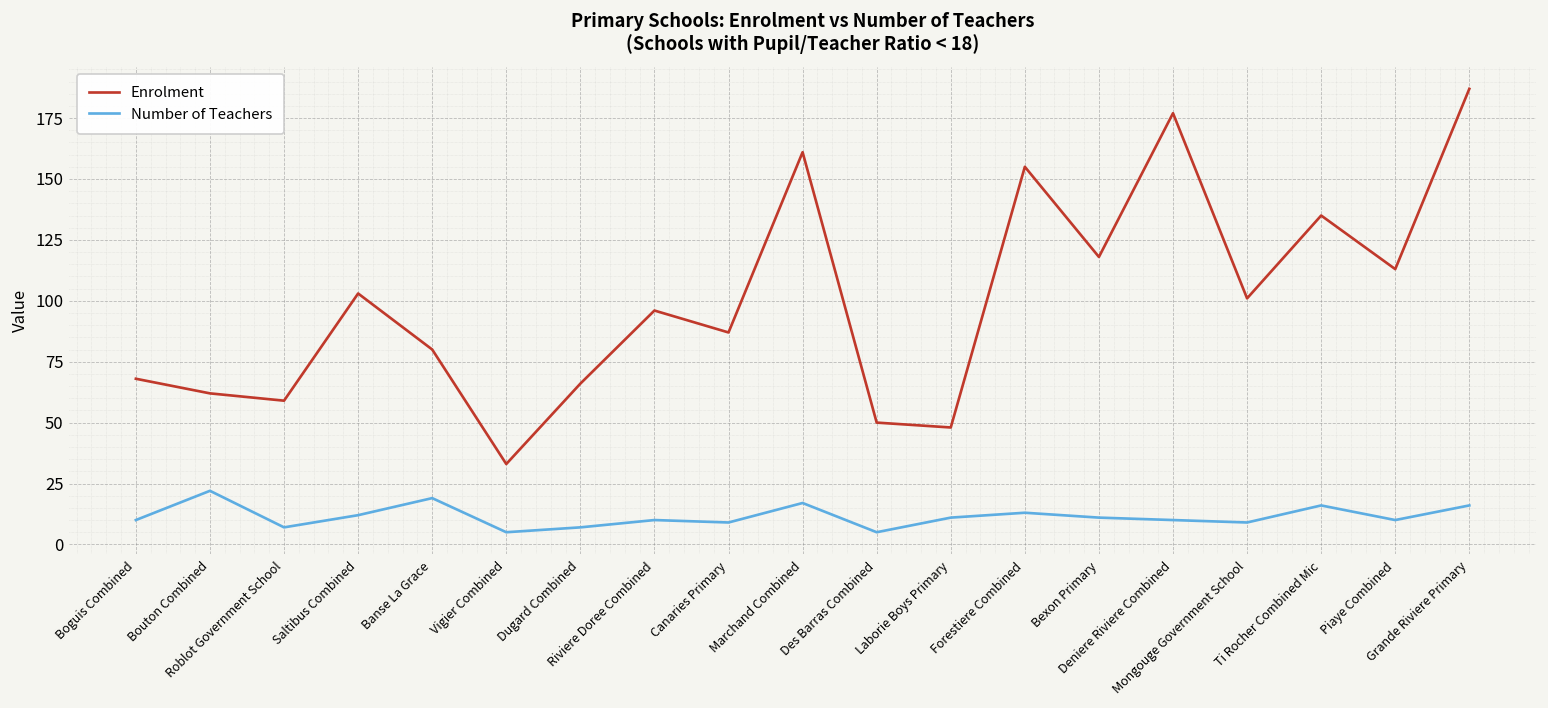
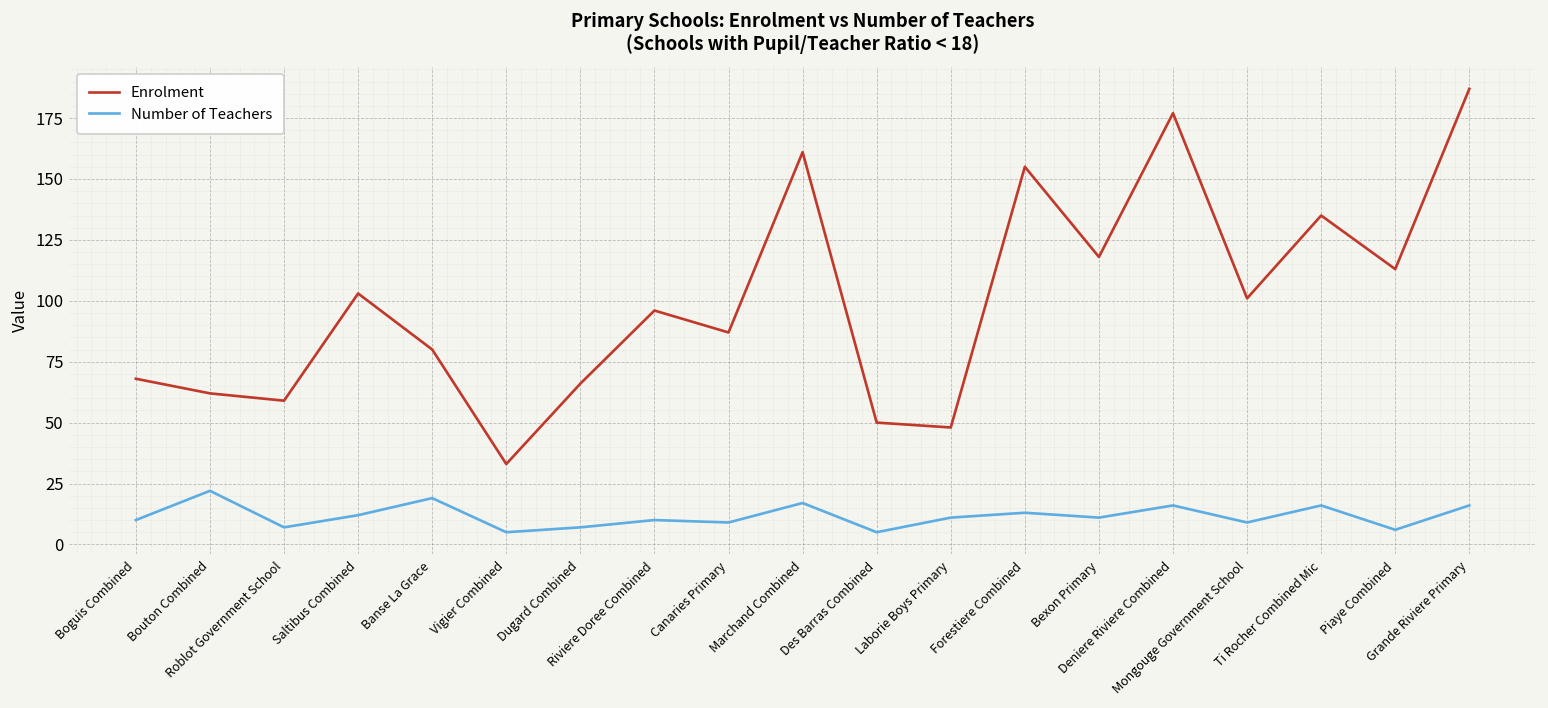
Number of Teachers, Deniere Riviere Combined: 10 -> 16
Number of Teachers, Piaye Combined: 10 -> 6
